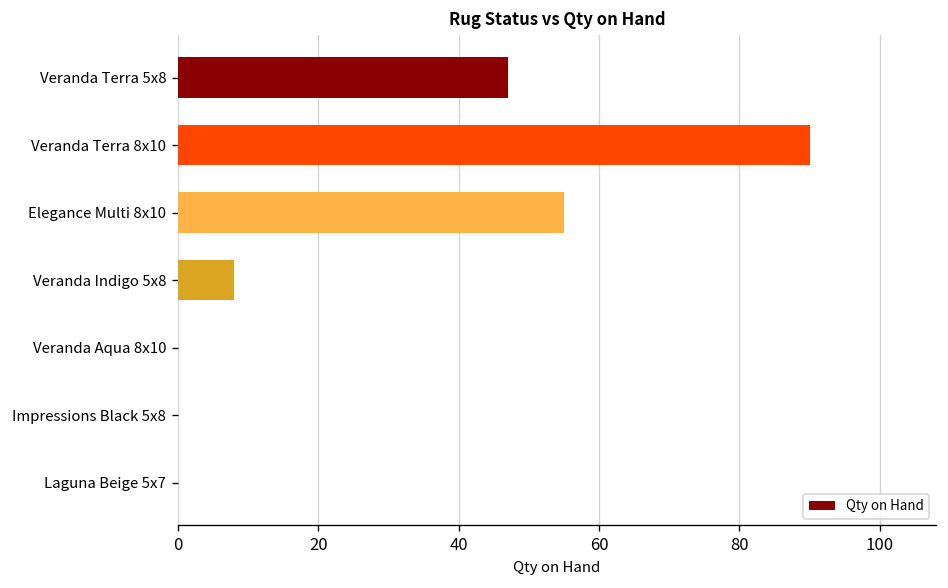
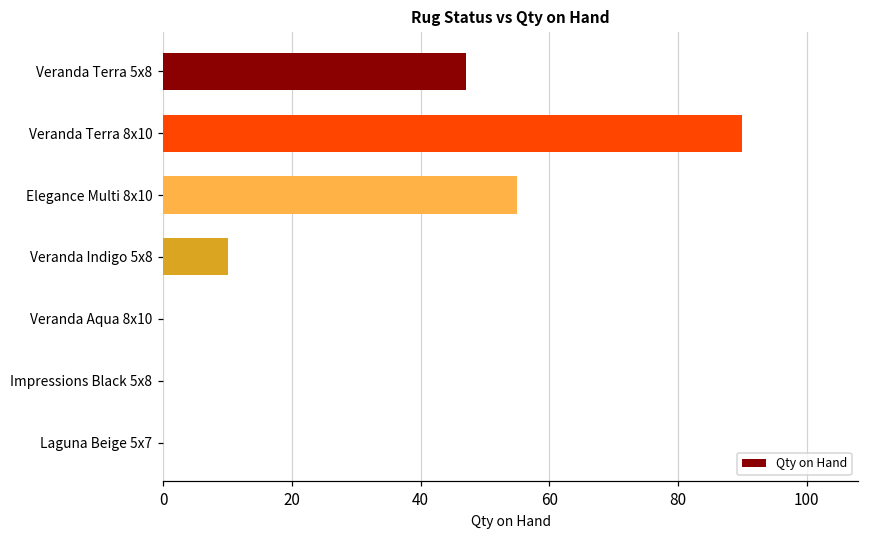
Veranda Indigo 5x8: 8 -> 10
